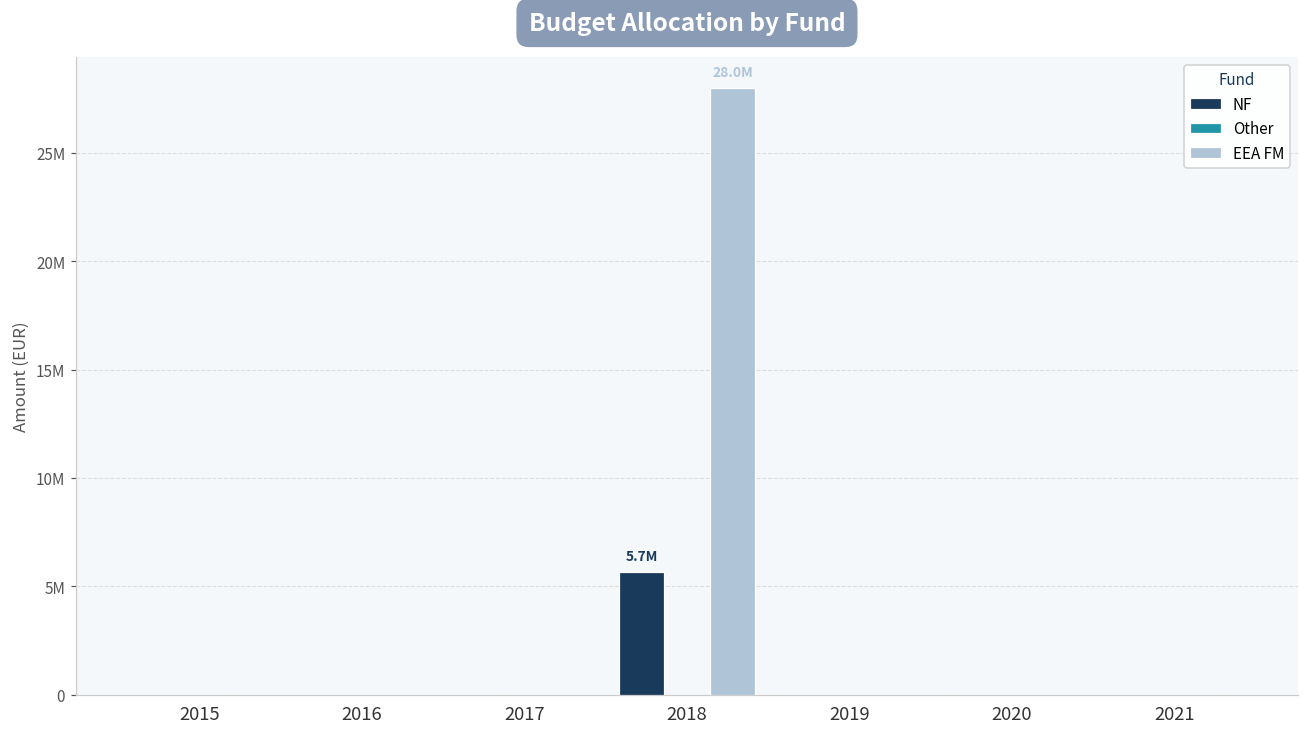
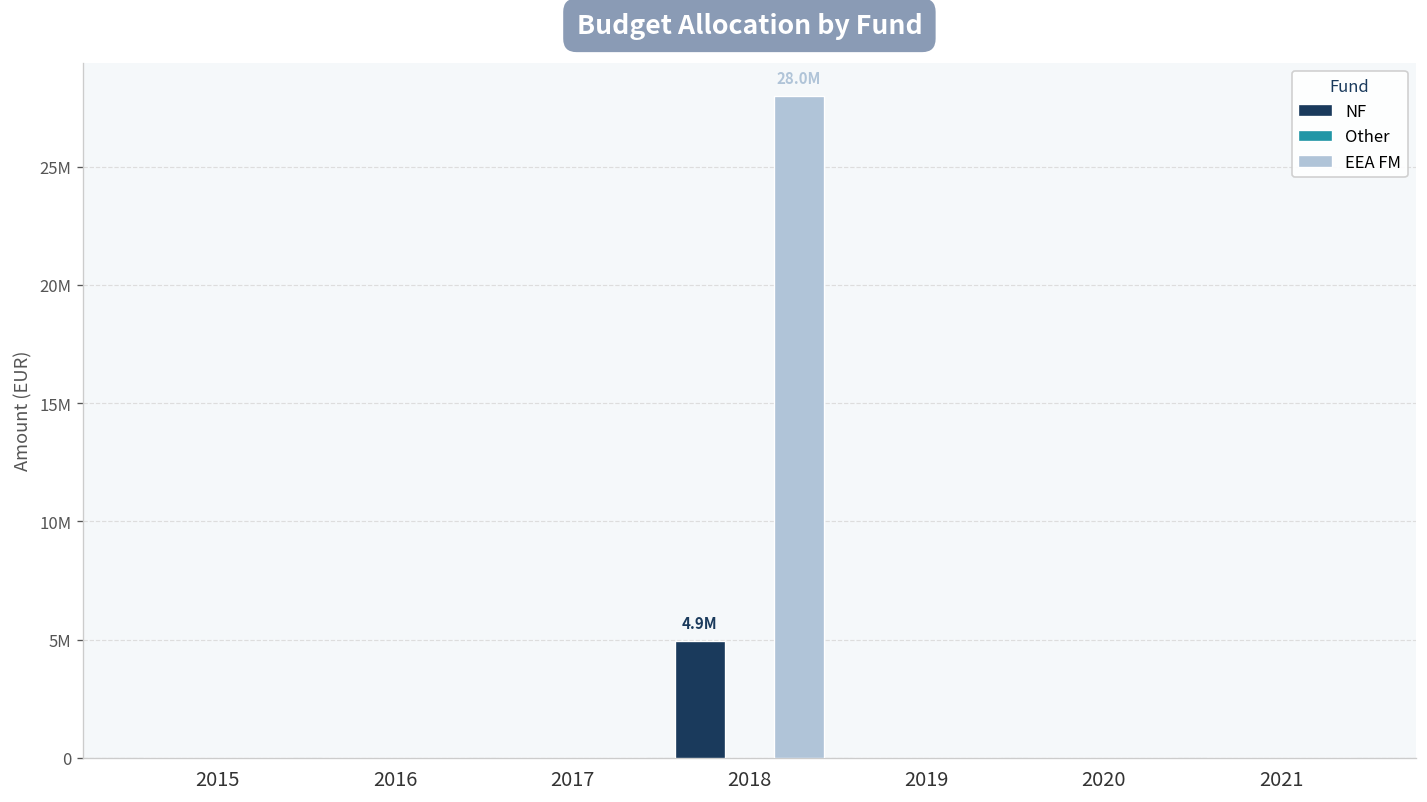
NF, 2018: 5.7M -> 4.9M
